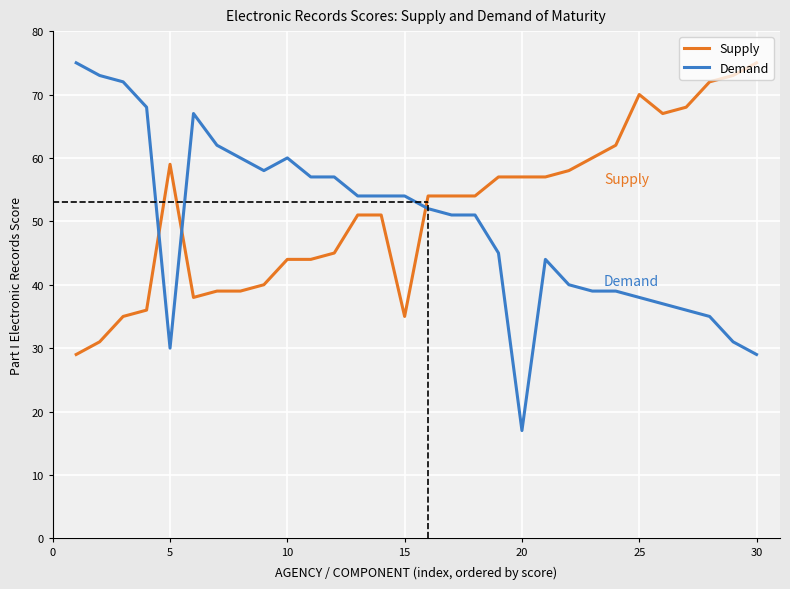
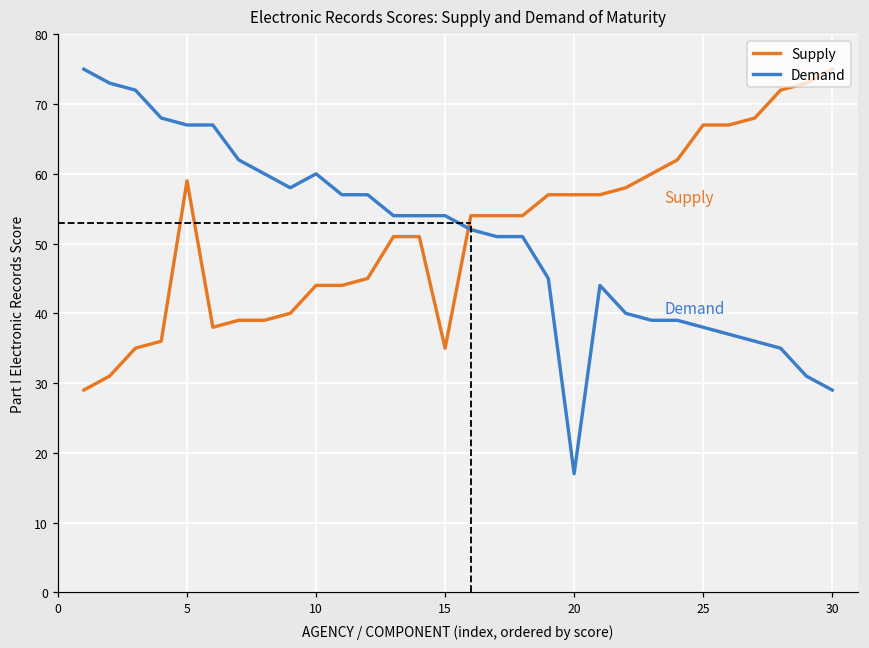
Demand, 5: 30 -> 67
Supply, 25: 70 -> 67
